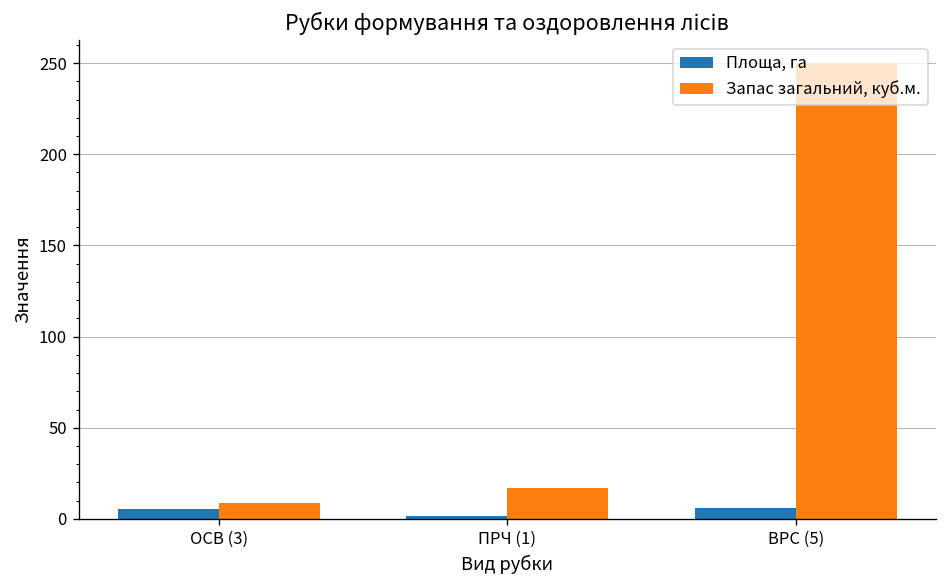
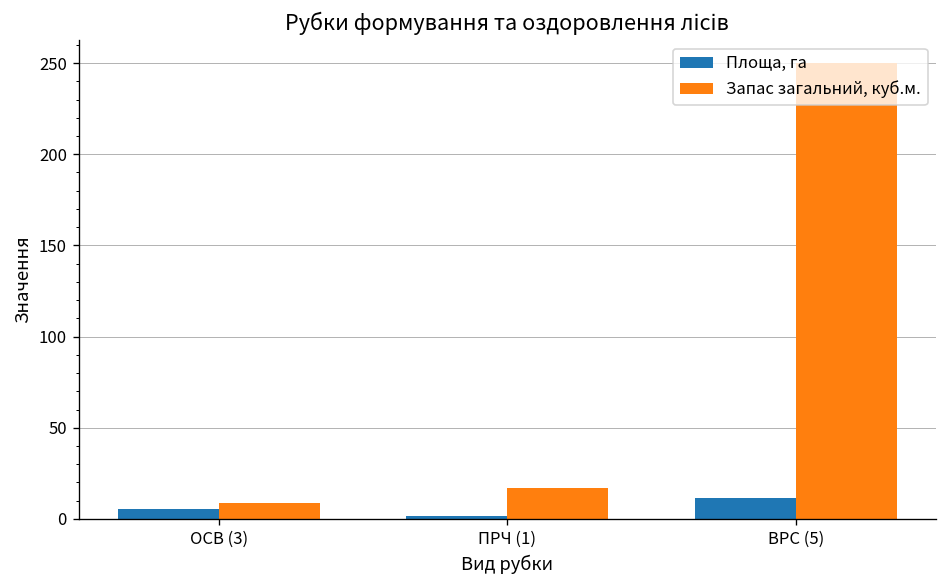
Площа, га, ВРС (5): 6 -> 11
